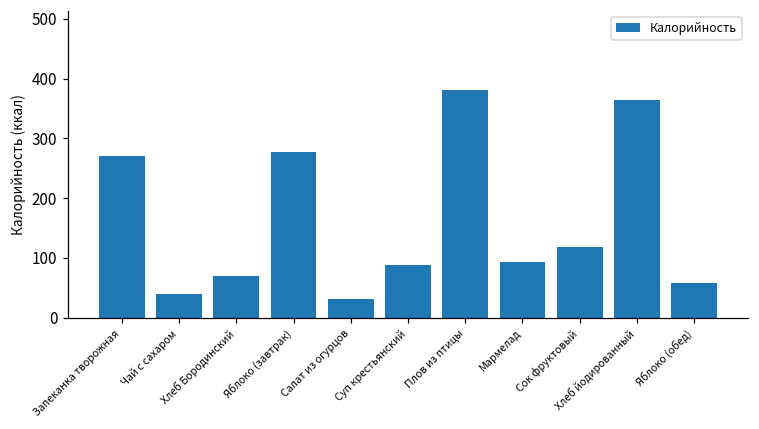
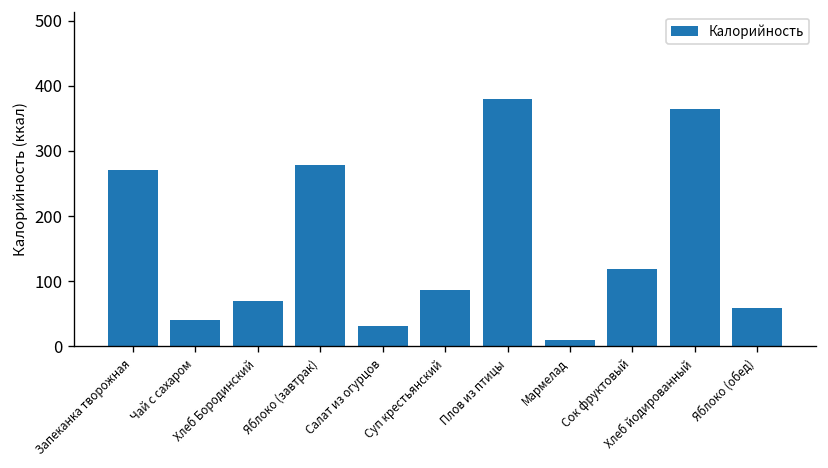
Мармелад: 90 -> 10
